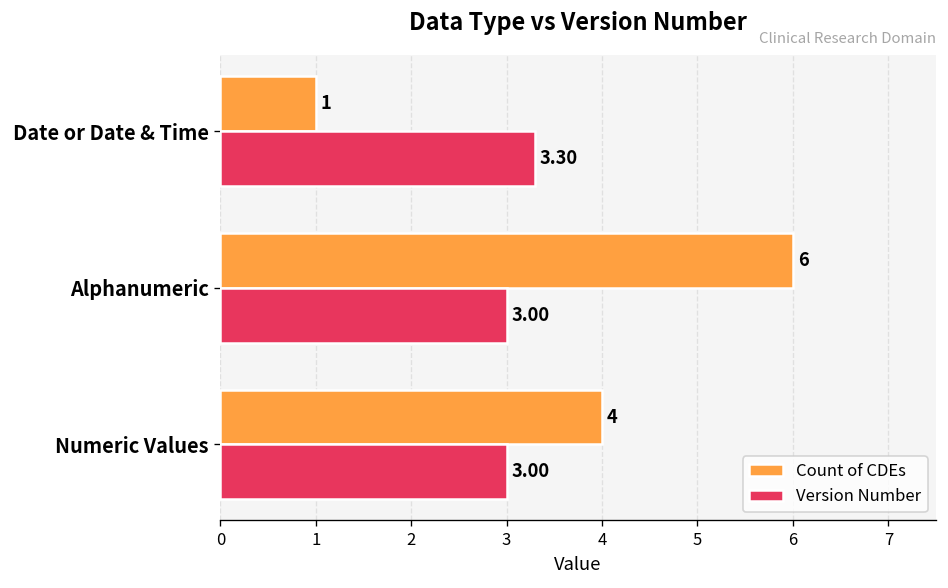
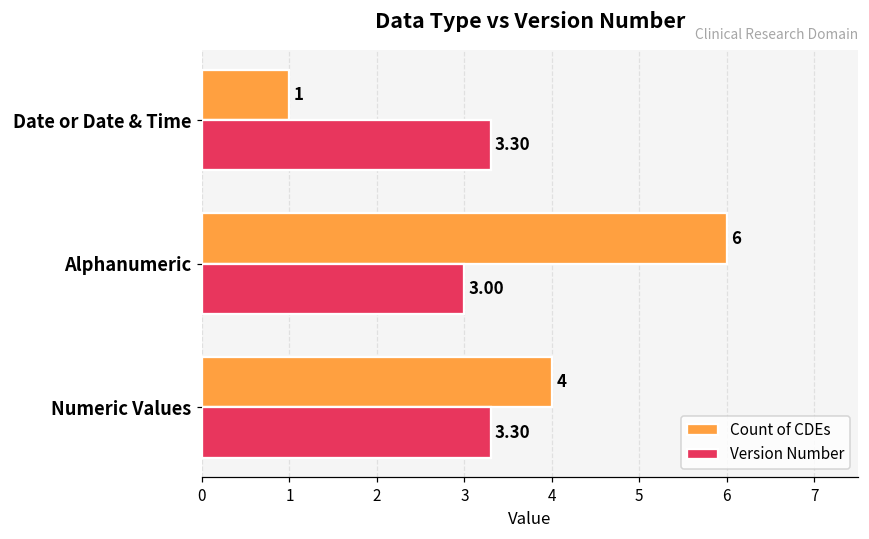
Version Number, Numeric Values: 3.00 -> 3.30
